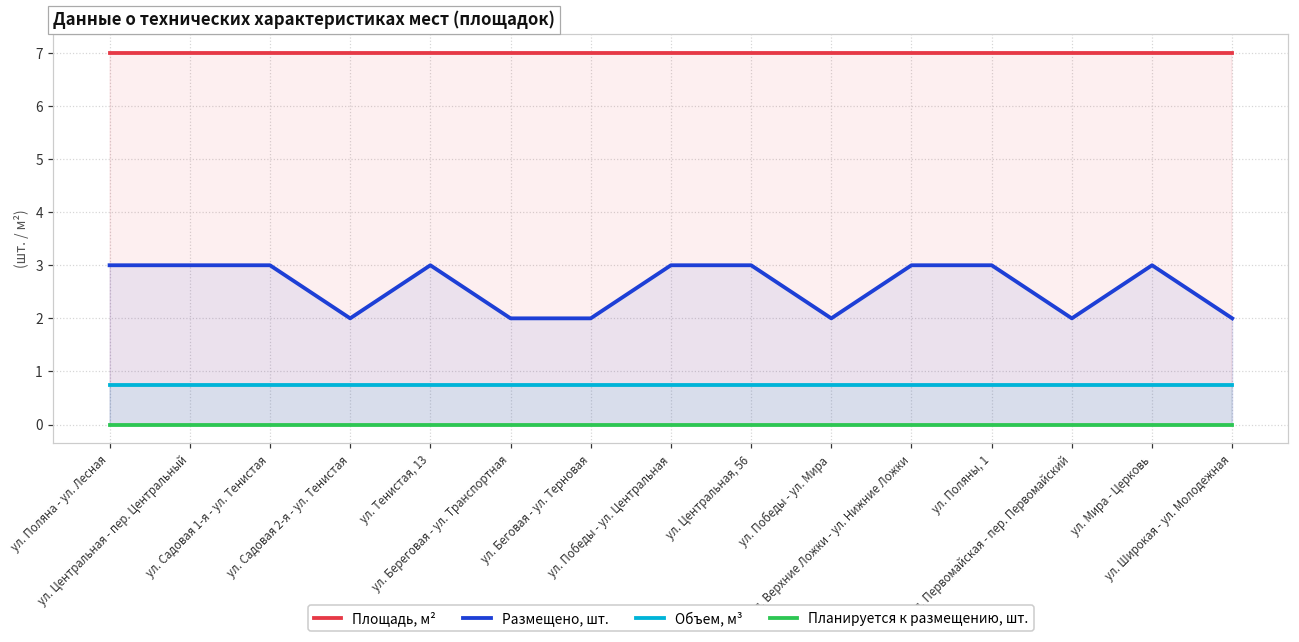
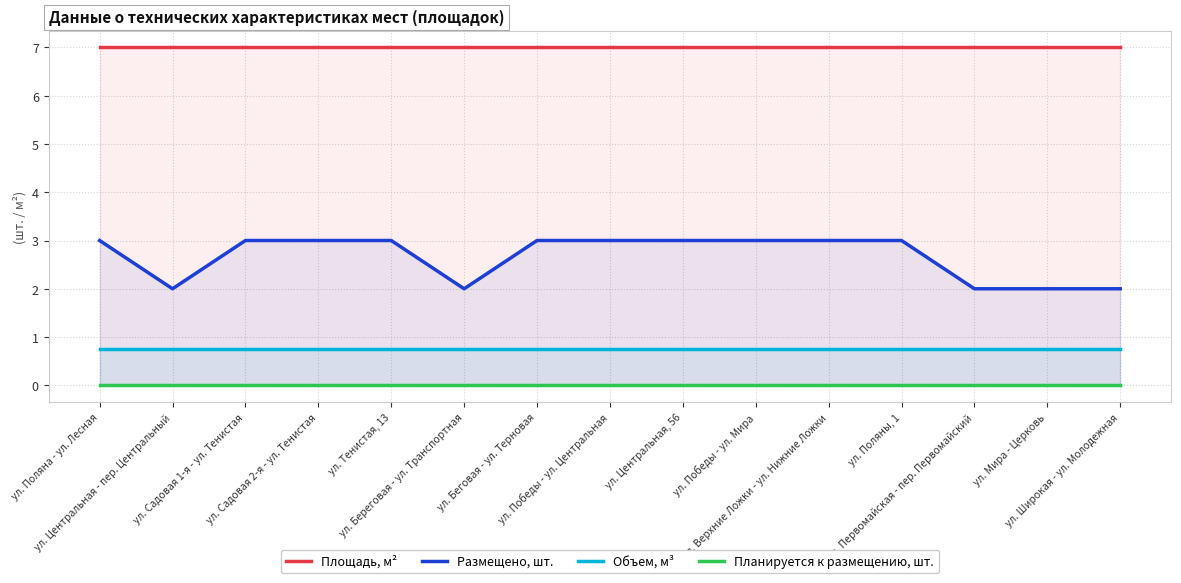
Размещено, шт., ул. Центральная - пер. Центральный: 3 -> 2
Размещено, шт., ул. Садовая 2-я - ул. Тенистая: 2 -> 3
Размещено, шт., ул. Беговая - ул. Терновая: 2 -> 3
Размещено, шт., ул. Победы - ул. Мира: 2 -> 3
Размещено, шт., ул. Мира - Церковь: 3 -> 2
